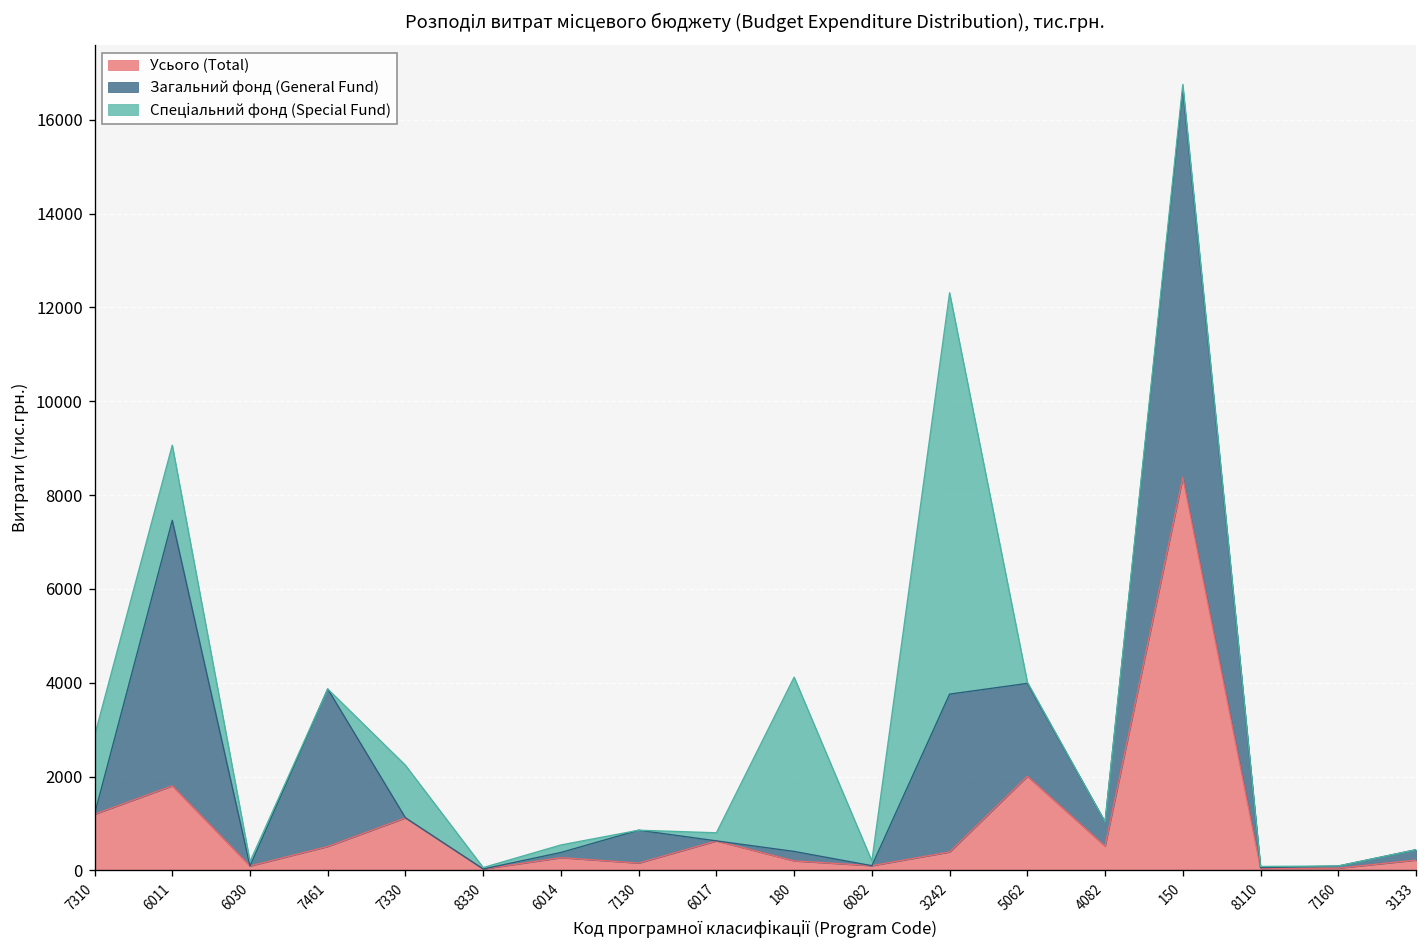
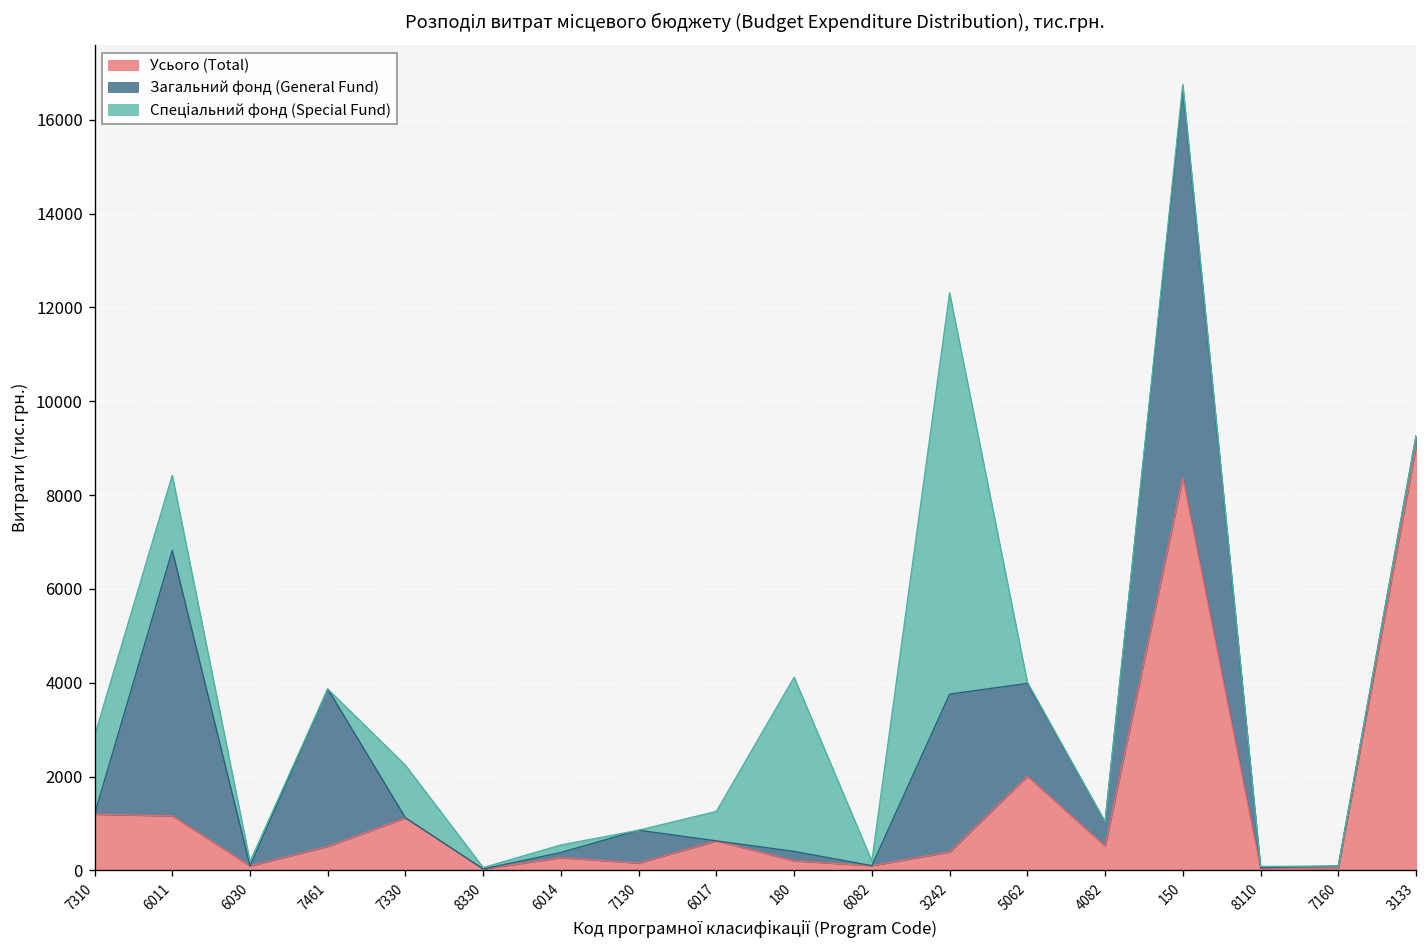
Усього (Total), 6011: 1800 -> 1200
Спеціальний фонд (Special Fund), 6017: 200 -> 600
Усього (Total), 3133: 200 -> 9000
